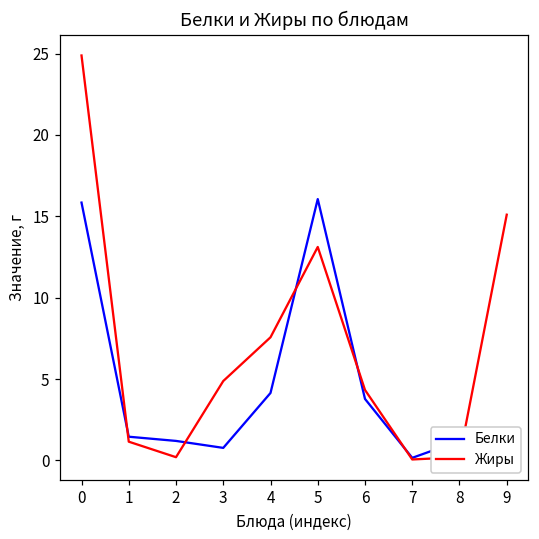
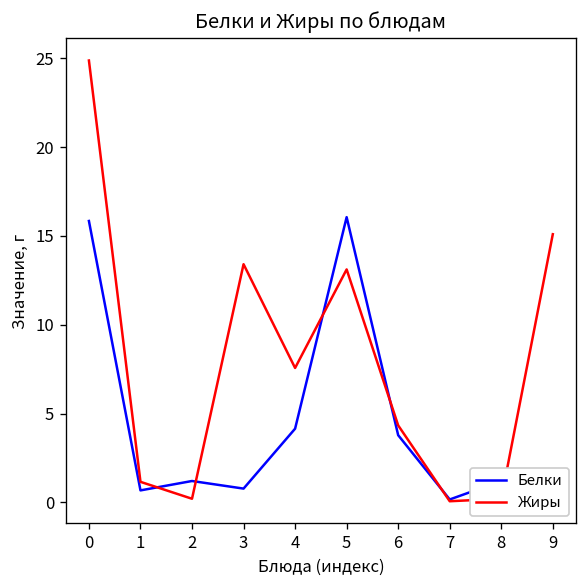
Белки, 1: 1.5 -> 0.7
Жиры, 3: 4.9 -> 13.4
